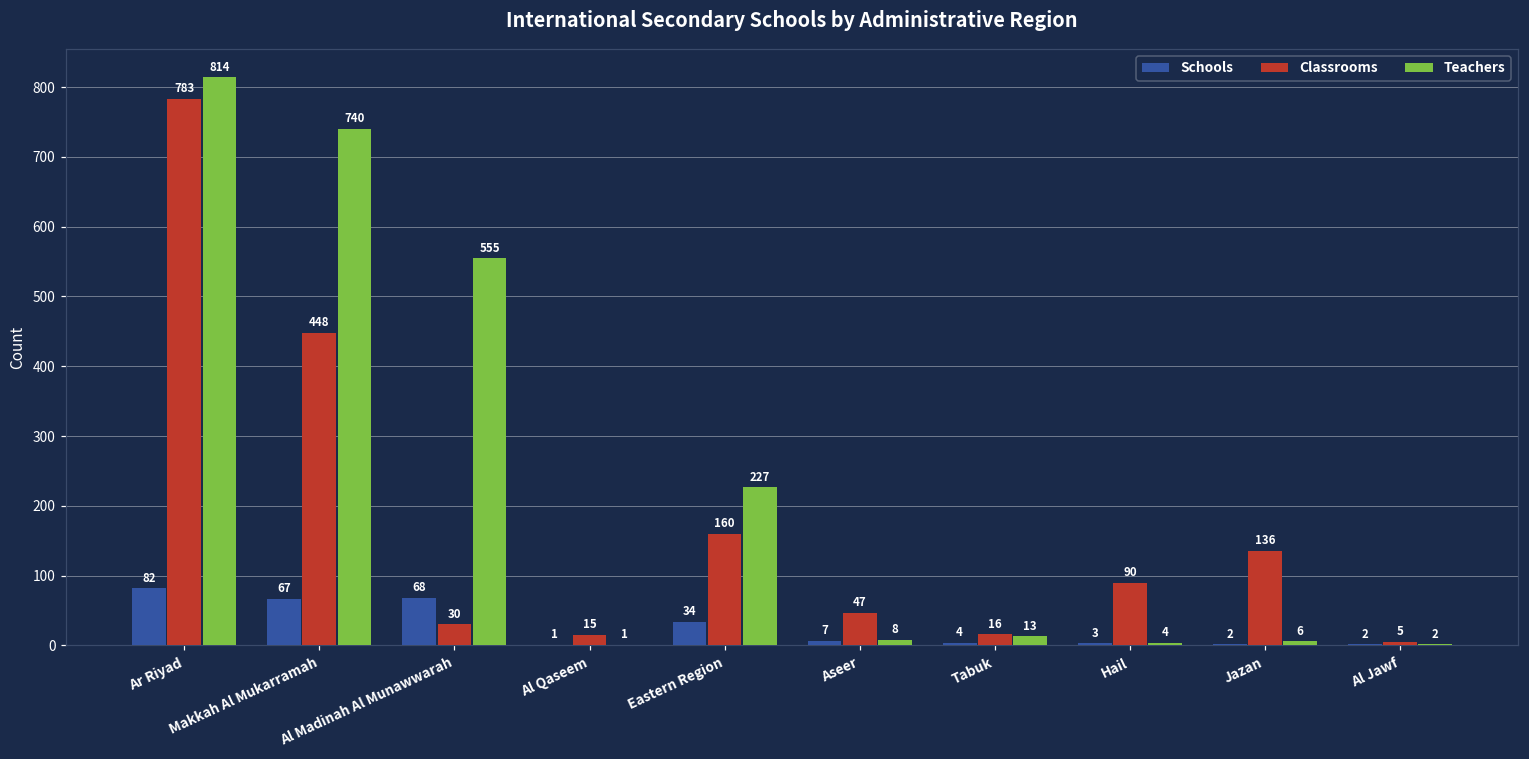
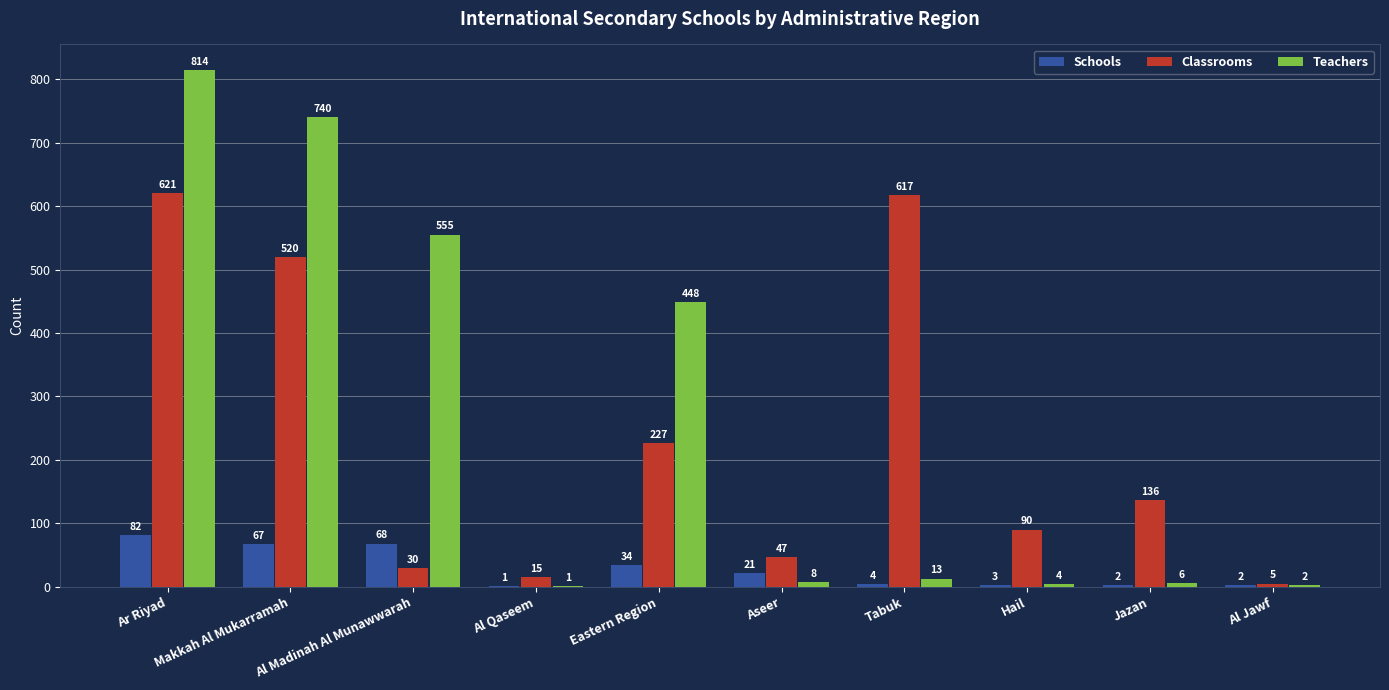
Classrooms, Ar Riyad: 783 -> 621
Classrooms, Makkah Al Mukarramah: 448 -> 520
Classrooms, Eastern Region: 160 -> 227
Teachers, Eastern Region: 227 -> 448
Schools, Aseer: 7 -> 21
Classrooms, Tabuk: 16 -> 617
